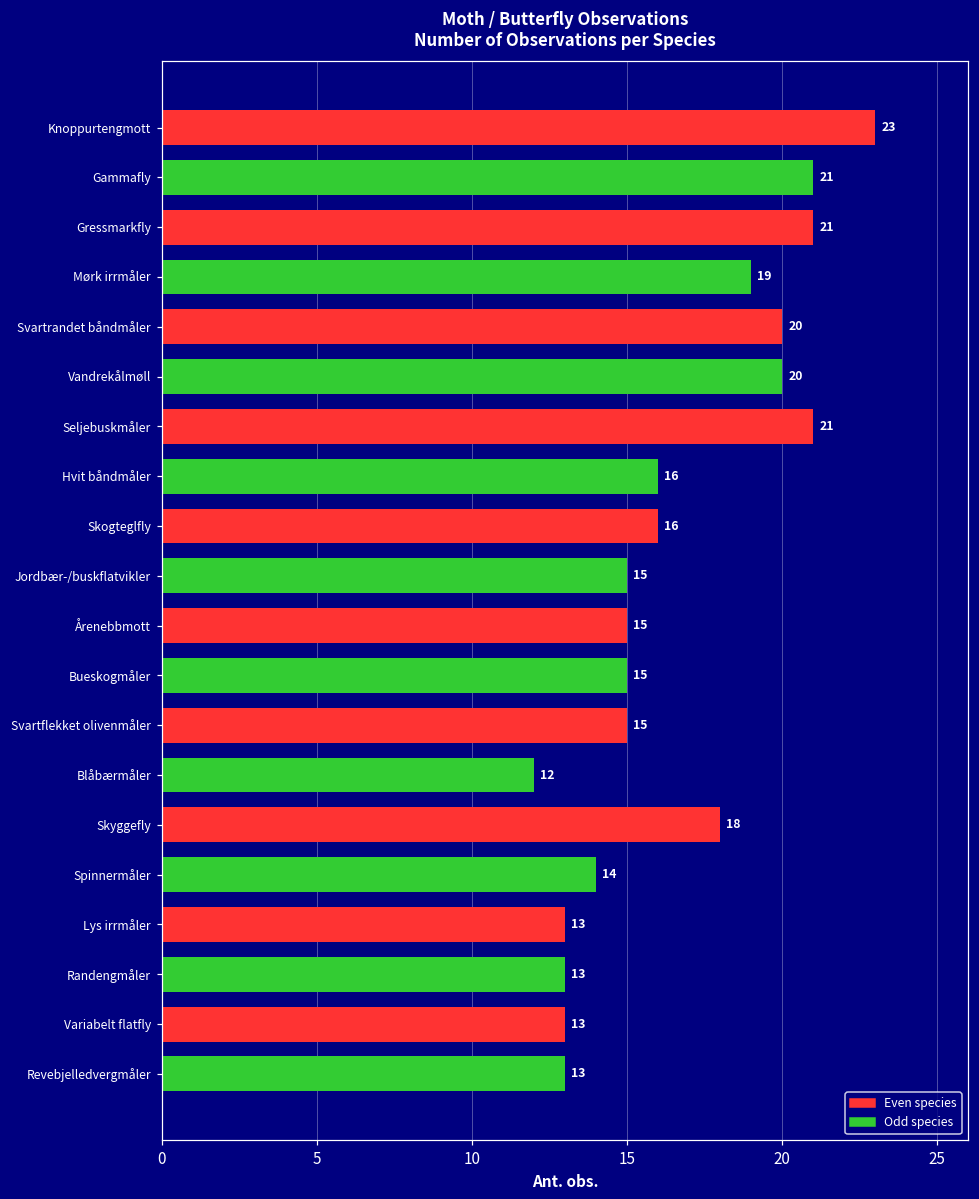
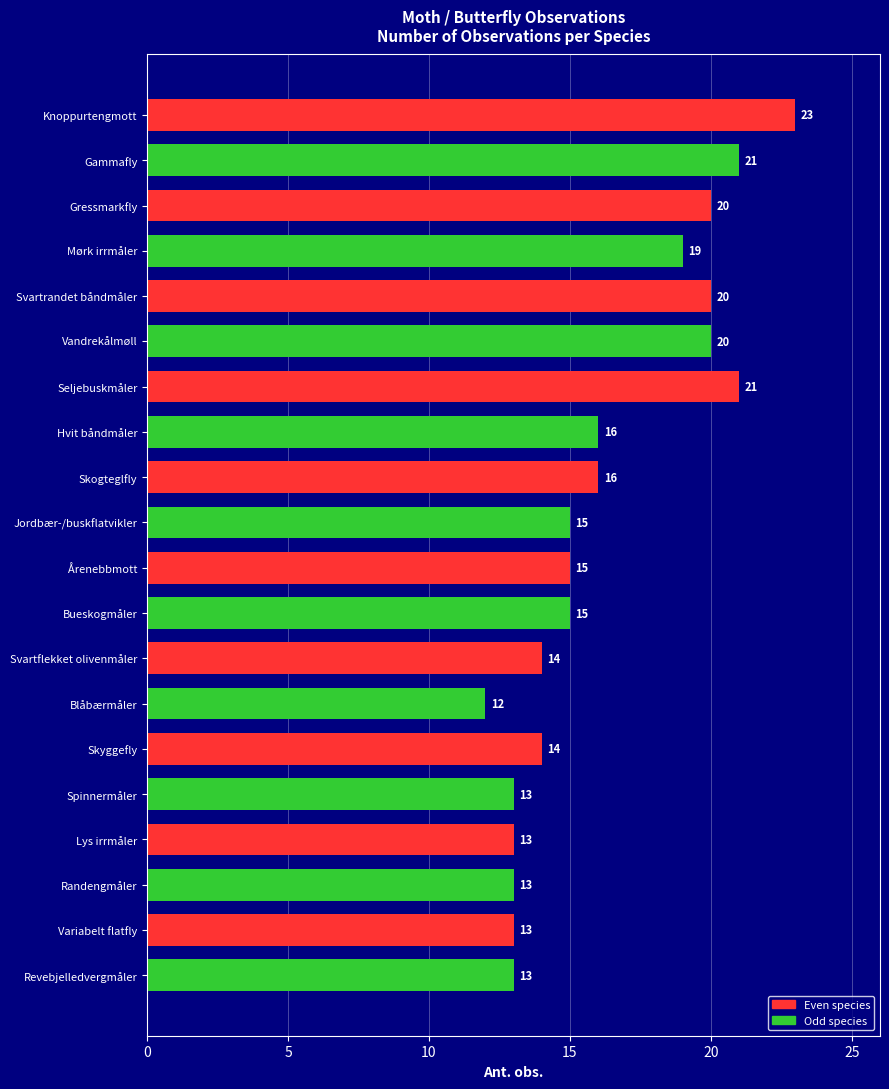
Gressmarkfly: 21 -> 20
Svartflekket olivenmåler: 15 -> 14
Skyggefly: 18 -> 14
Spinnermåler: 14 -> 13
